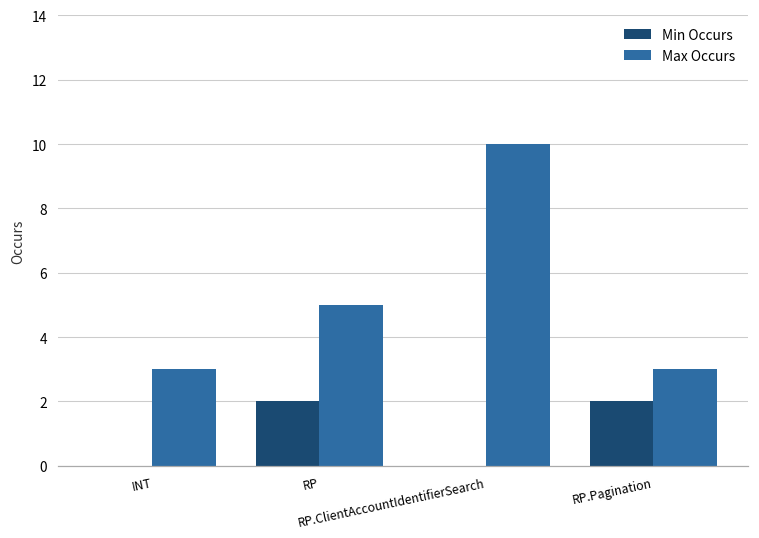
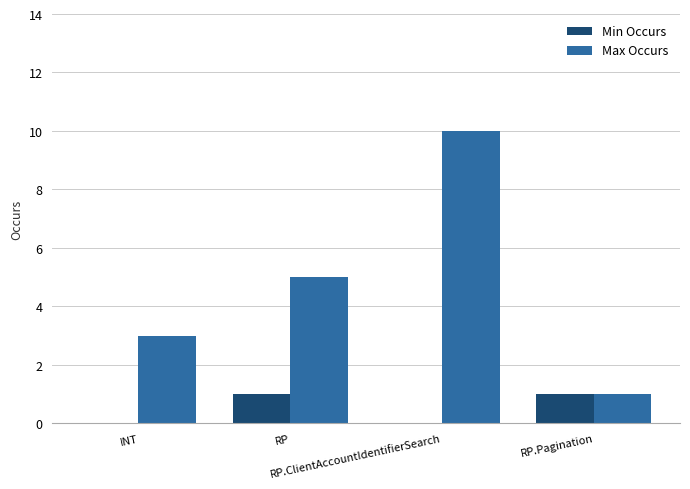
Min Occurs, RP: 2 -> 1
Min Occurs, RP.Pagination: 2 -> 1
Max Occurs, RP.Pagination: 3 -> 1
